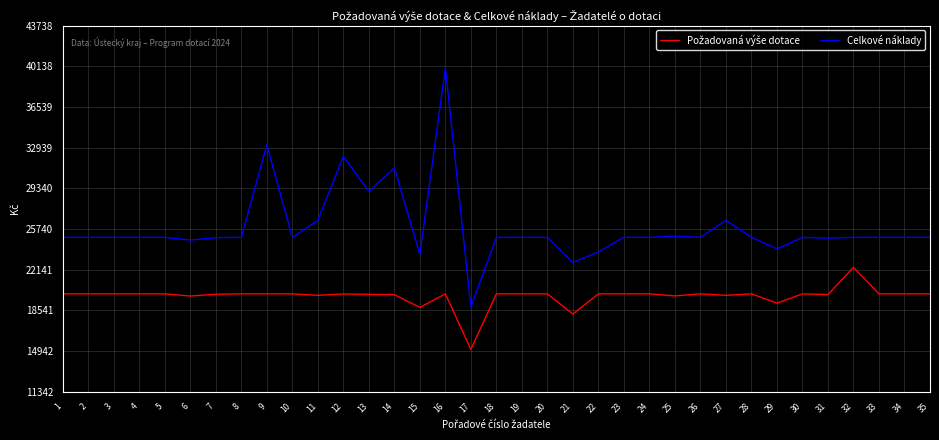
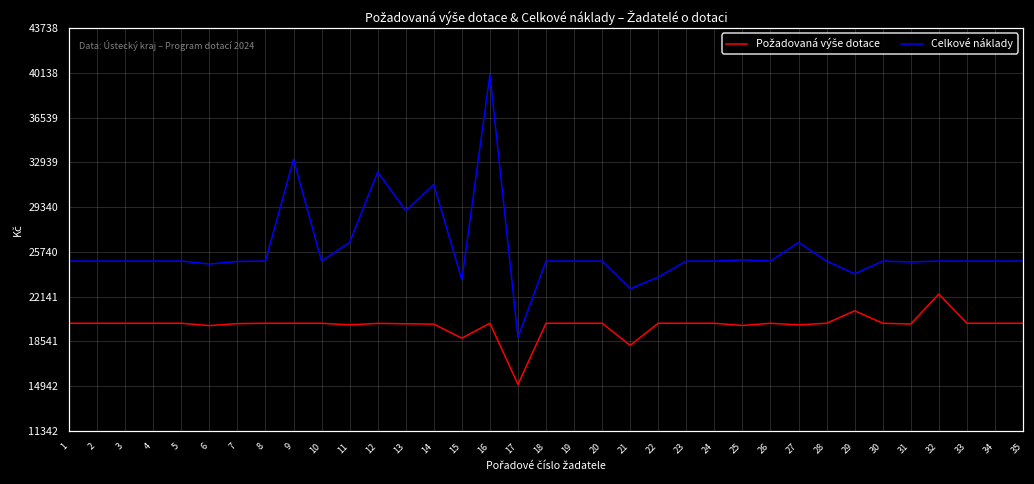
Požadovaná výše dotace, 29: 19200 -> 21000
